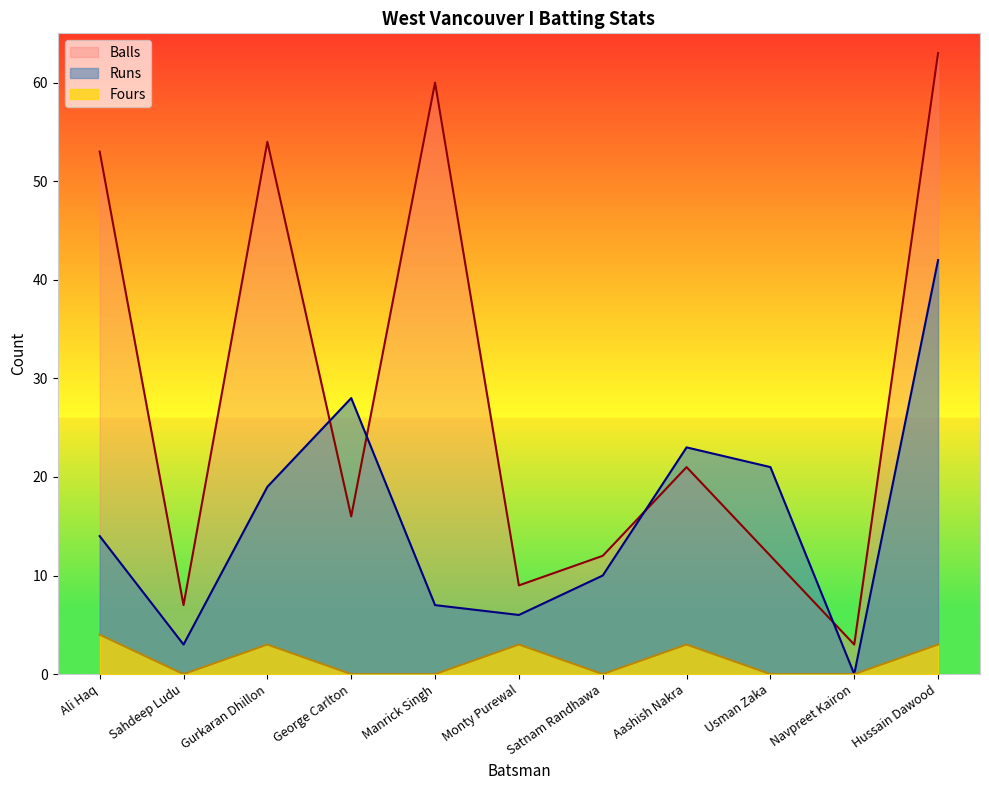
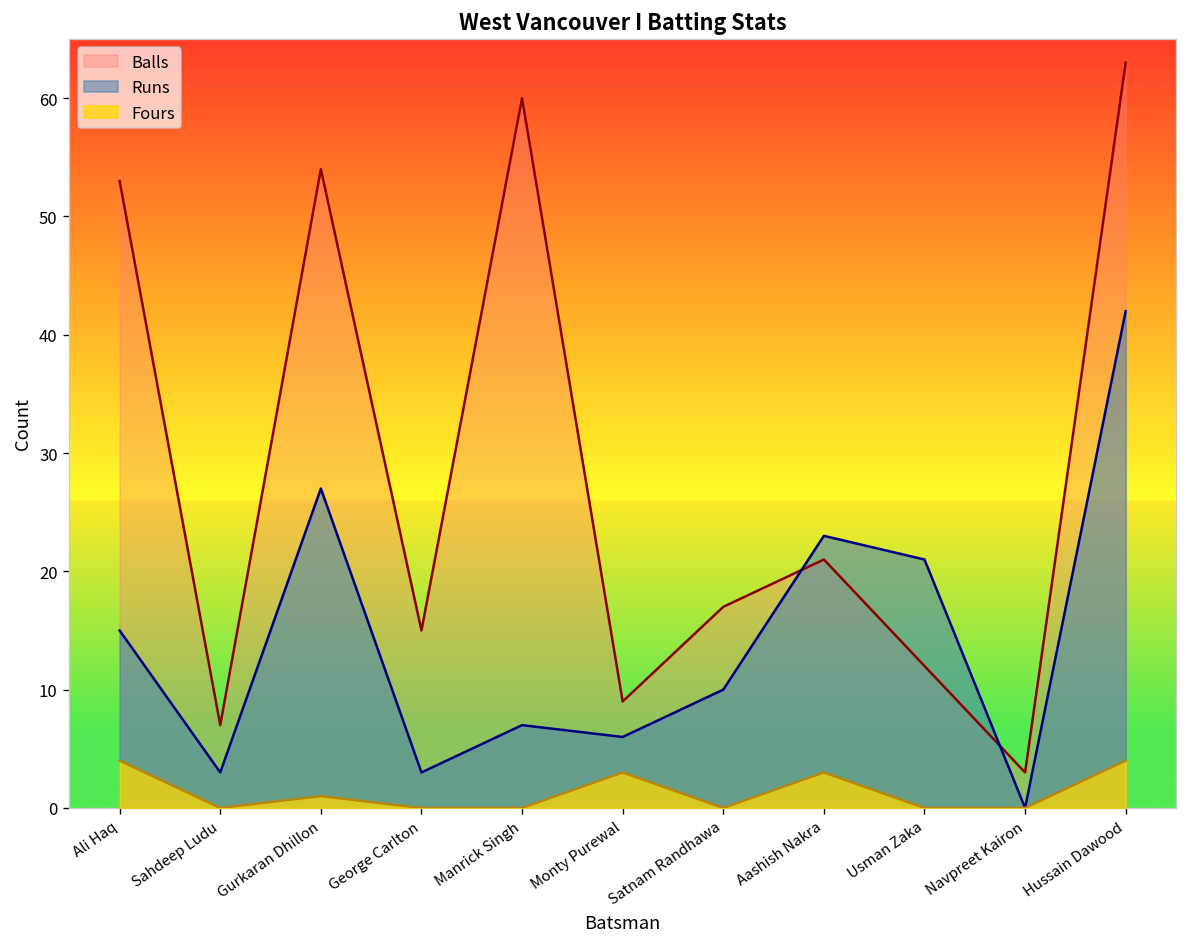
Runs, Ali Haq: 14 -> 15
Runs, Gurkaran Dhillon: 19 -> 27
Fours, Gurkaran Dhillon: 3 -> 1
Balls, George Carlton: 16 -> 15
Runs, George Carlton: 28 -> 3
Balls, Satnam Randhawa: 12 -> 17
Fours, Hussain Dawood: 3 -> 4
